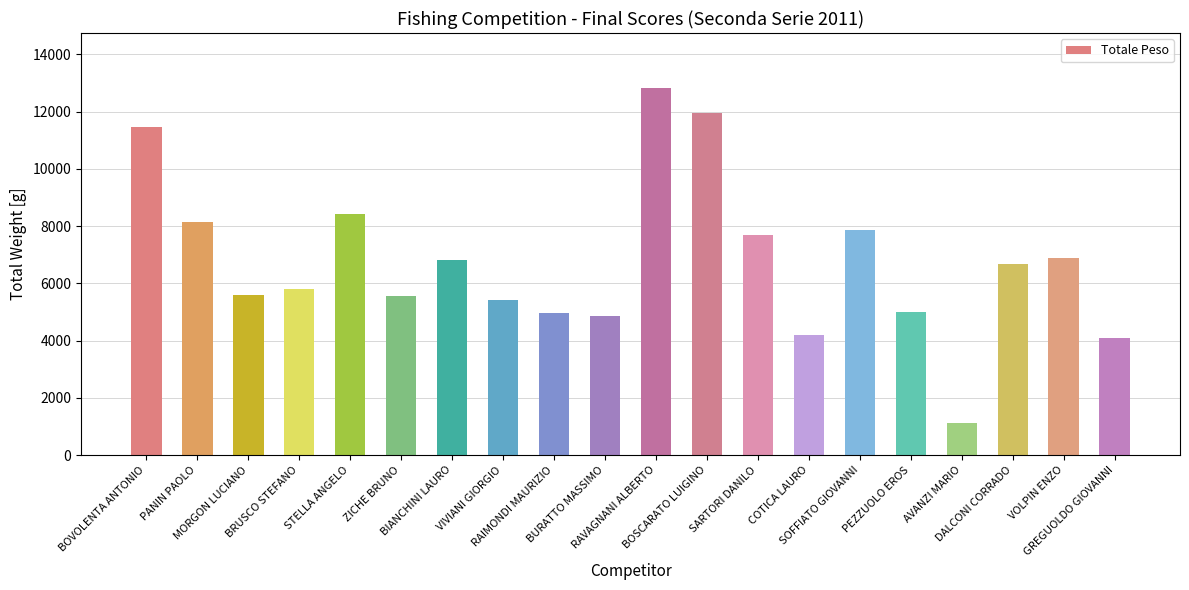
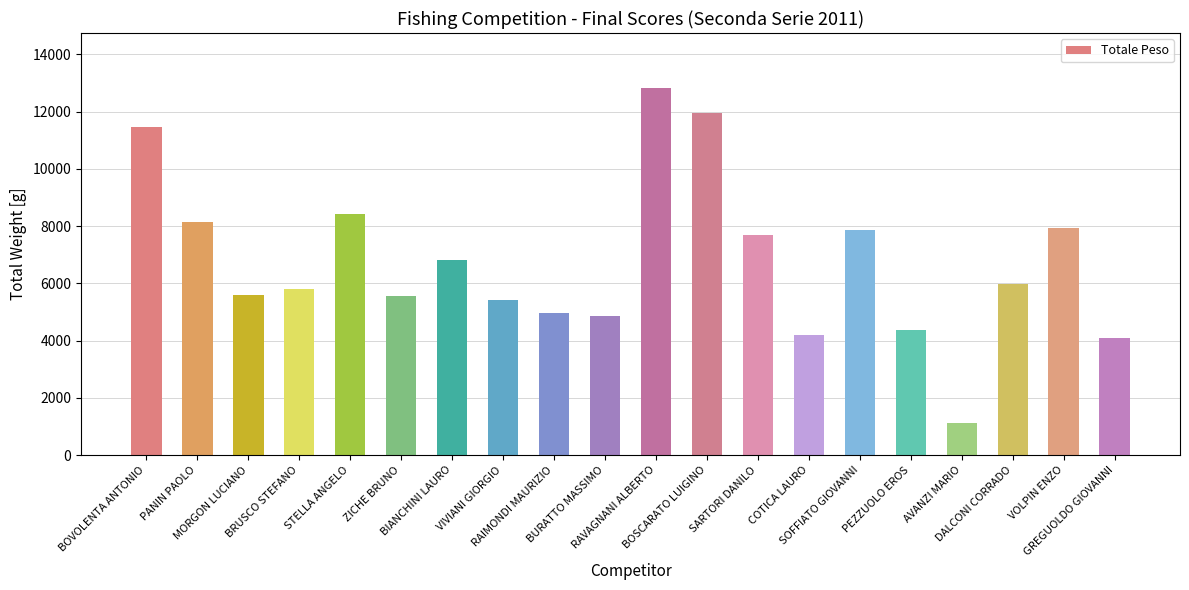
PEZZUOLO EROS: 5000 -> 4400
DALCONI CORRADO: 6700 -> 6000
VOLPIN ENZO: 6900 -> 7900
